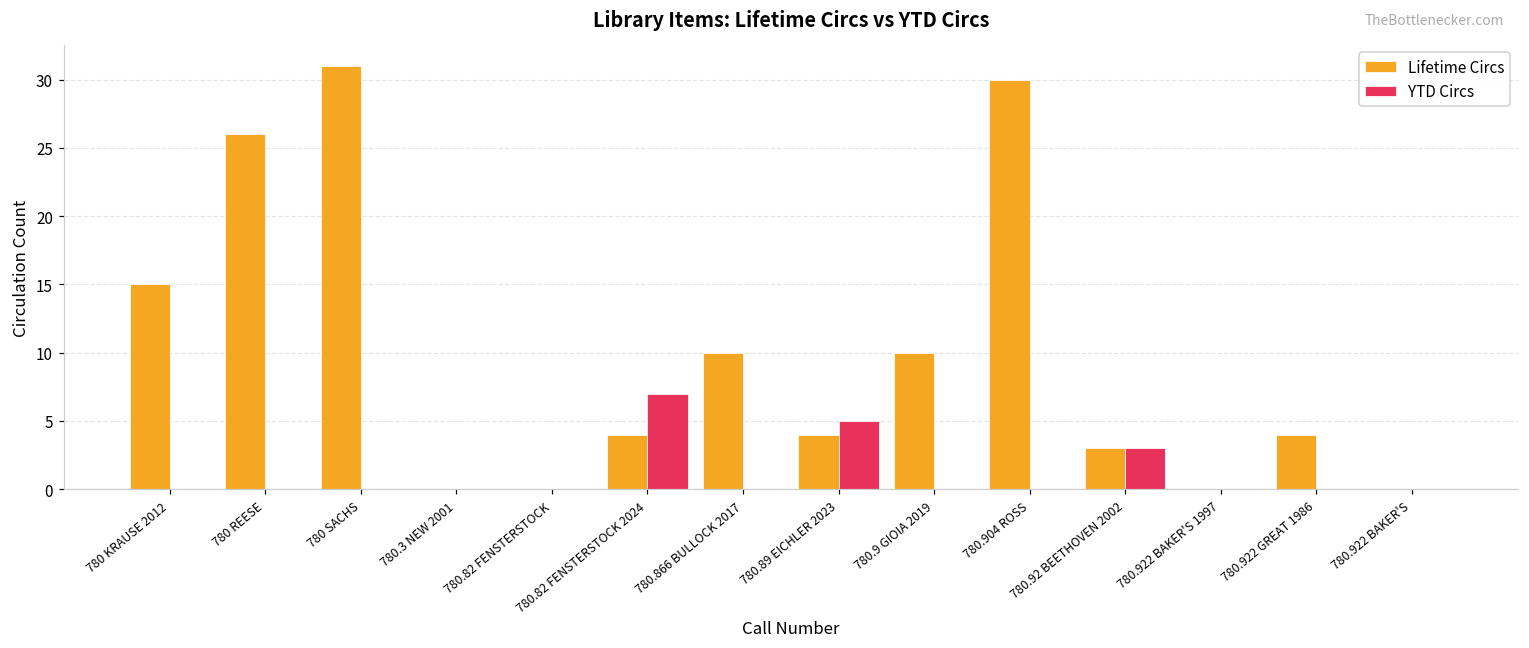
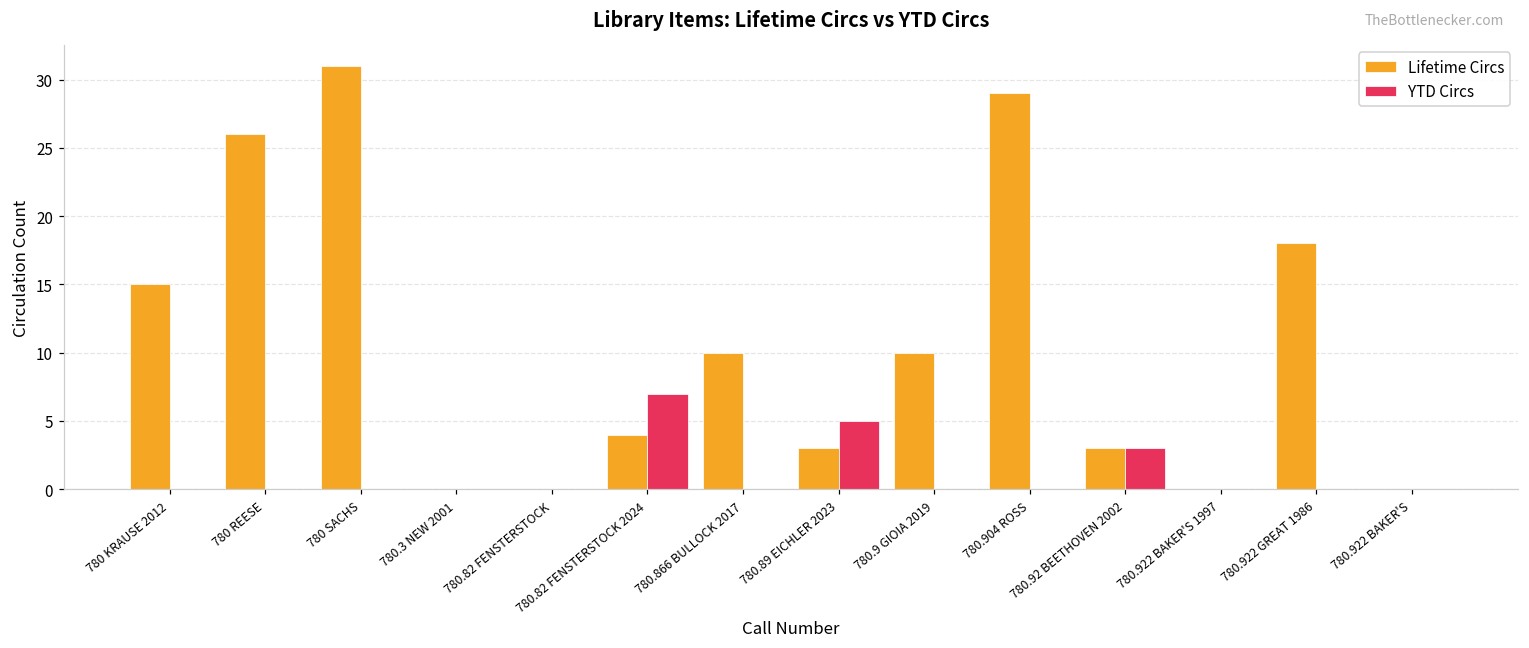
Lifetime Circs, 780.89 EICHLER 2023: 4 -> 3
Lifetime Circs, 780.904 ROSS: 30 -> 29
Lifetime Circs, 780.922 GREAT 1986: 4 -> 18
